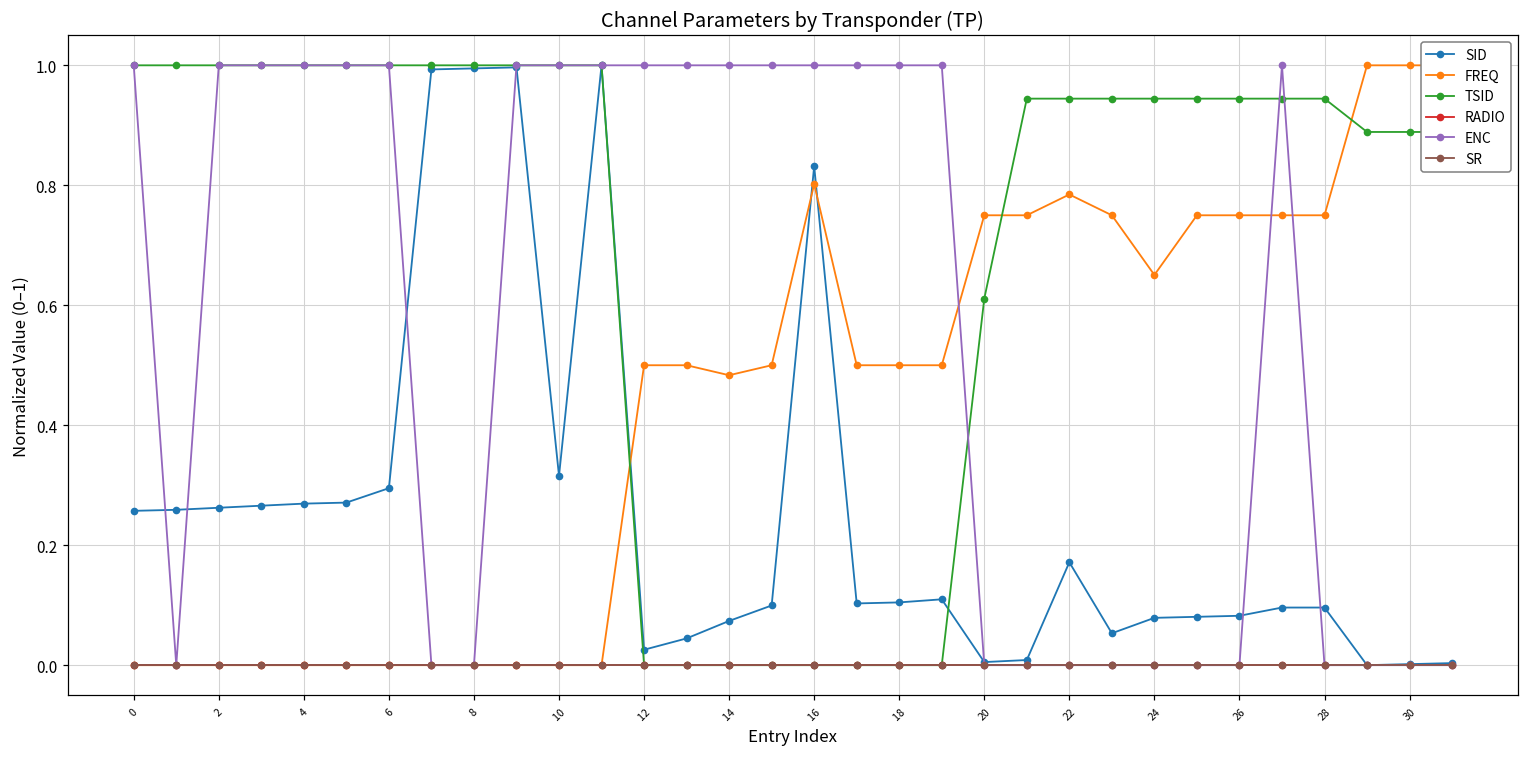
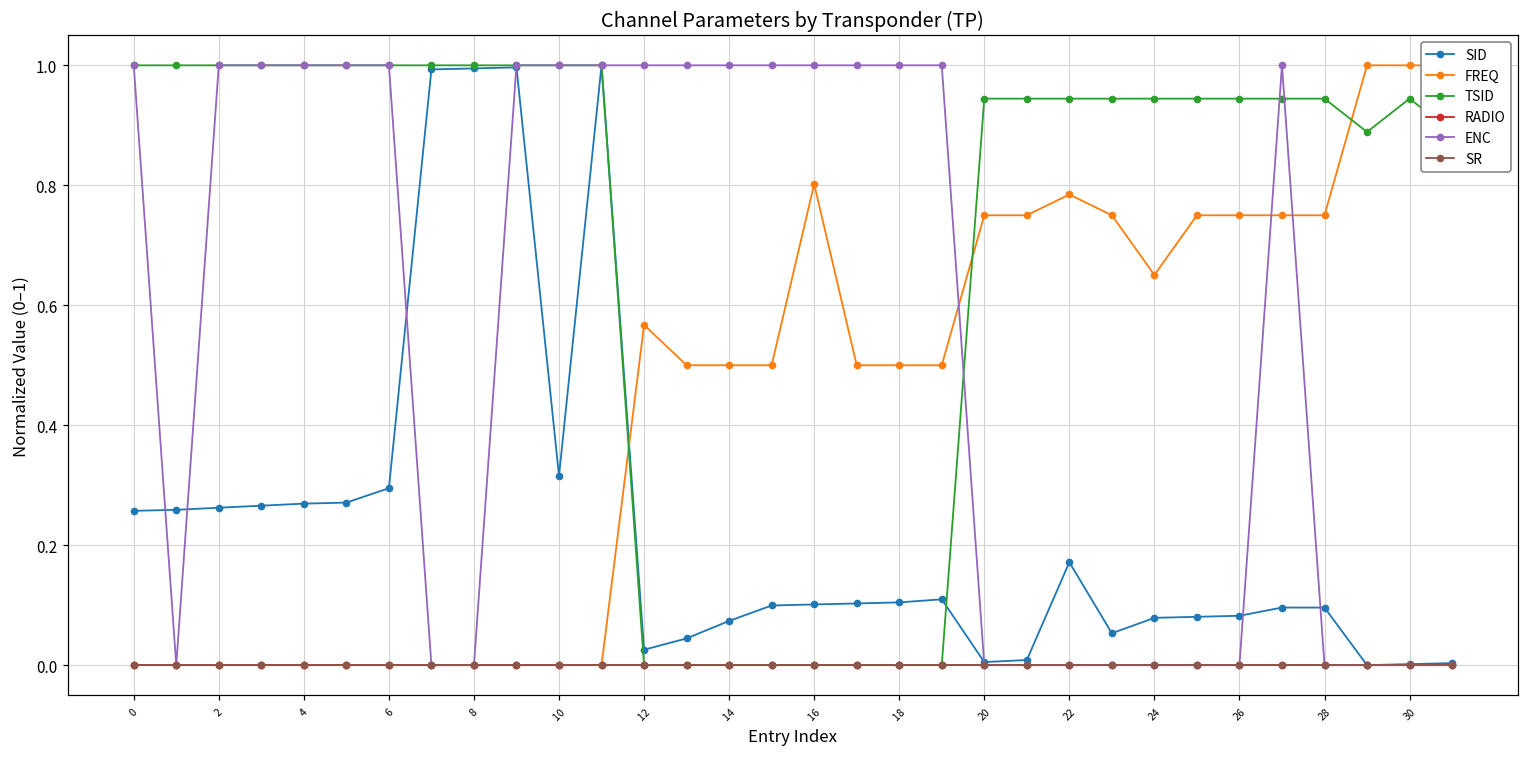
FREQ, 12: 0.50 -> 0.57
FREQ, 14: 0.48 -> 0.50
SID, 16: 0.83 -> 0.10
TSID, 20: 0.61 -> 0.94
TSID, 30: 0.89 -> 0.94
